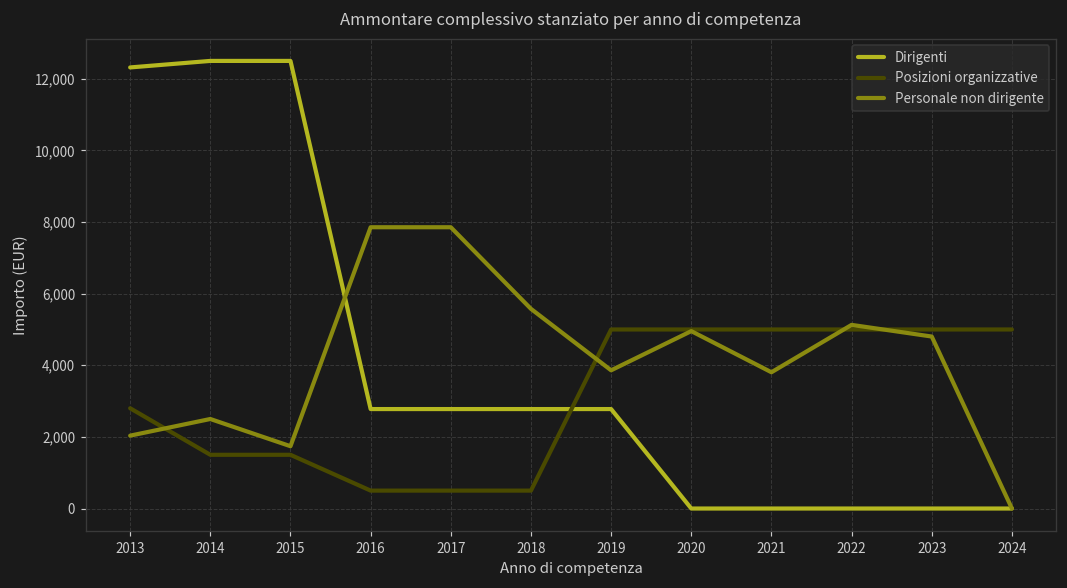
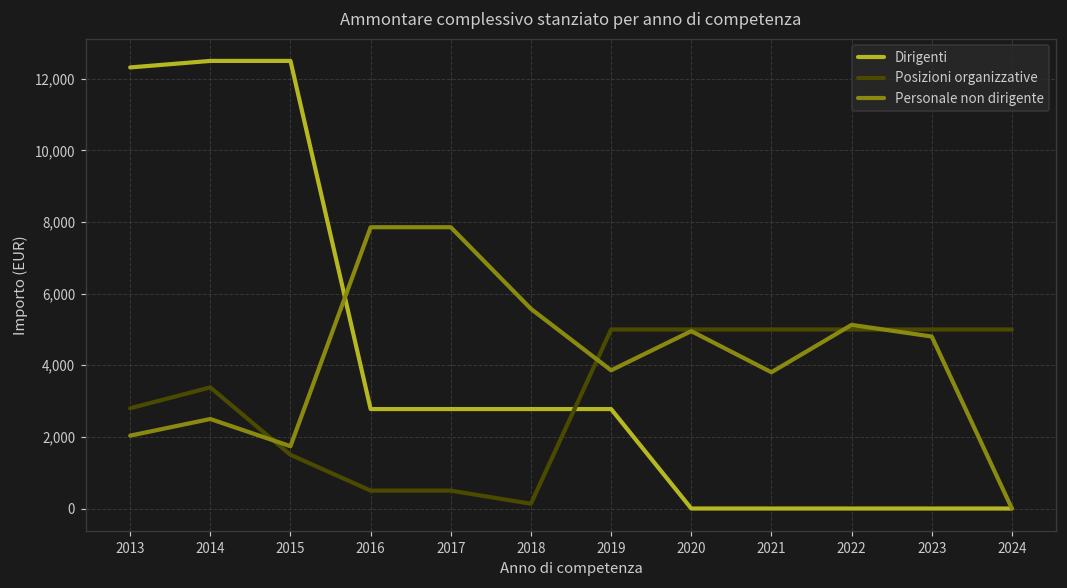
Posizioni organizzative, 2014: 1,500 -> 3,400
Posizioni organizzative, 2018: 500 -> 100
